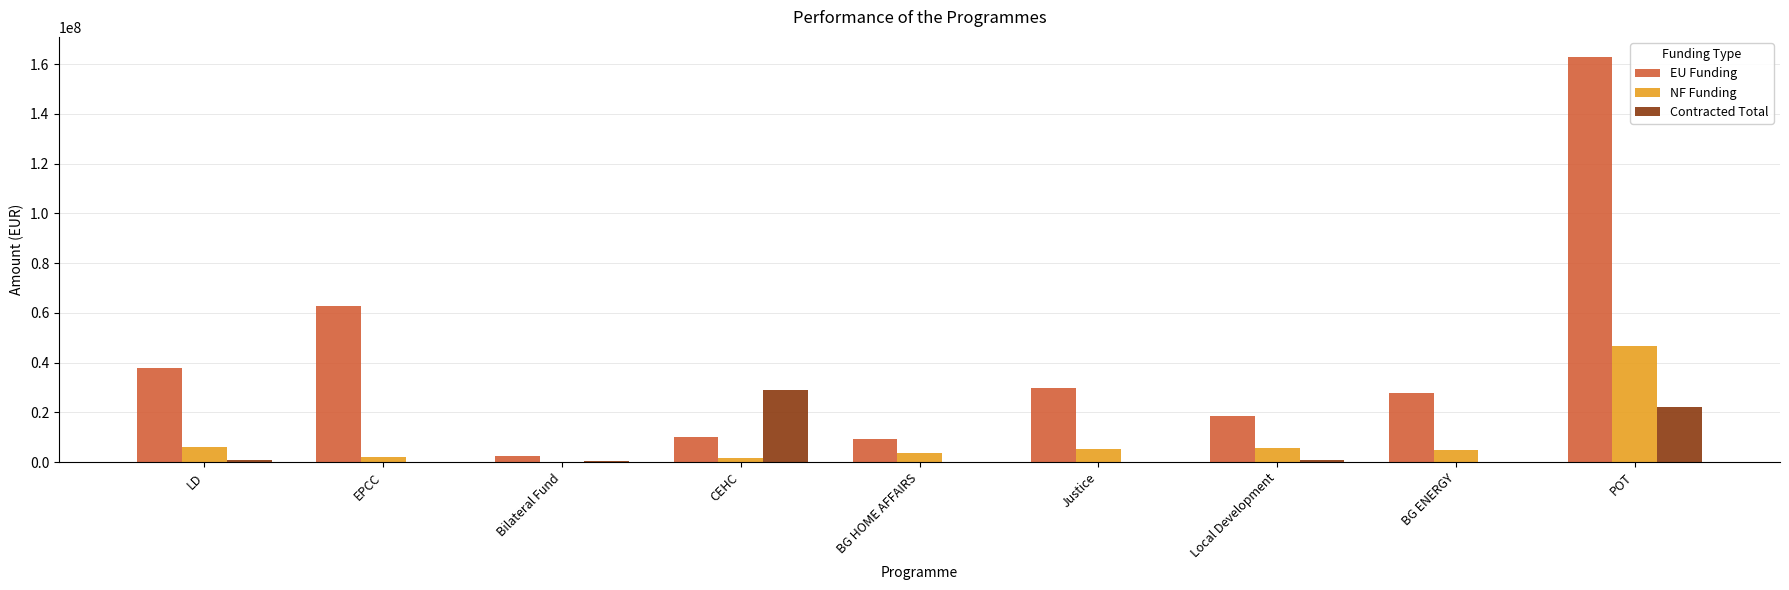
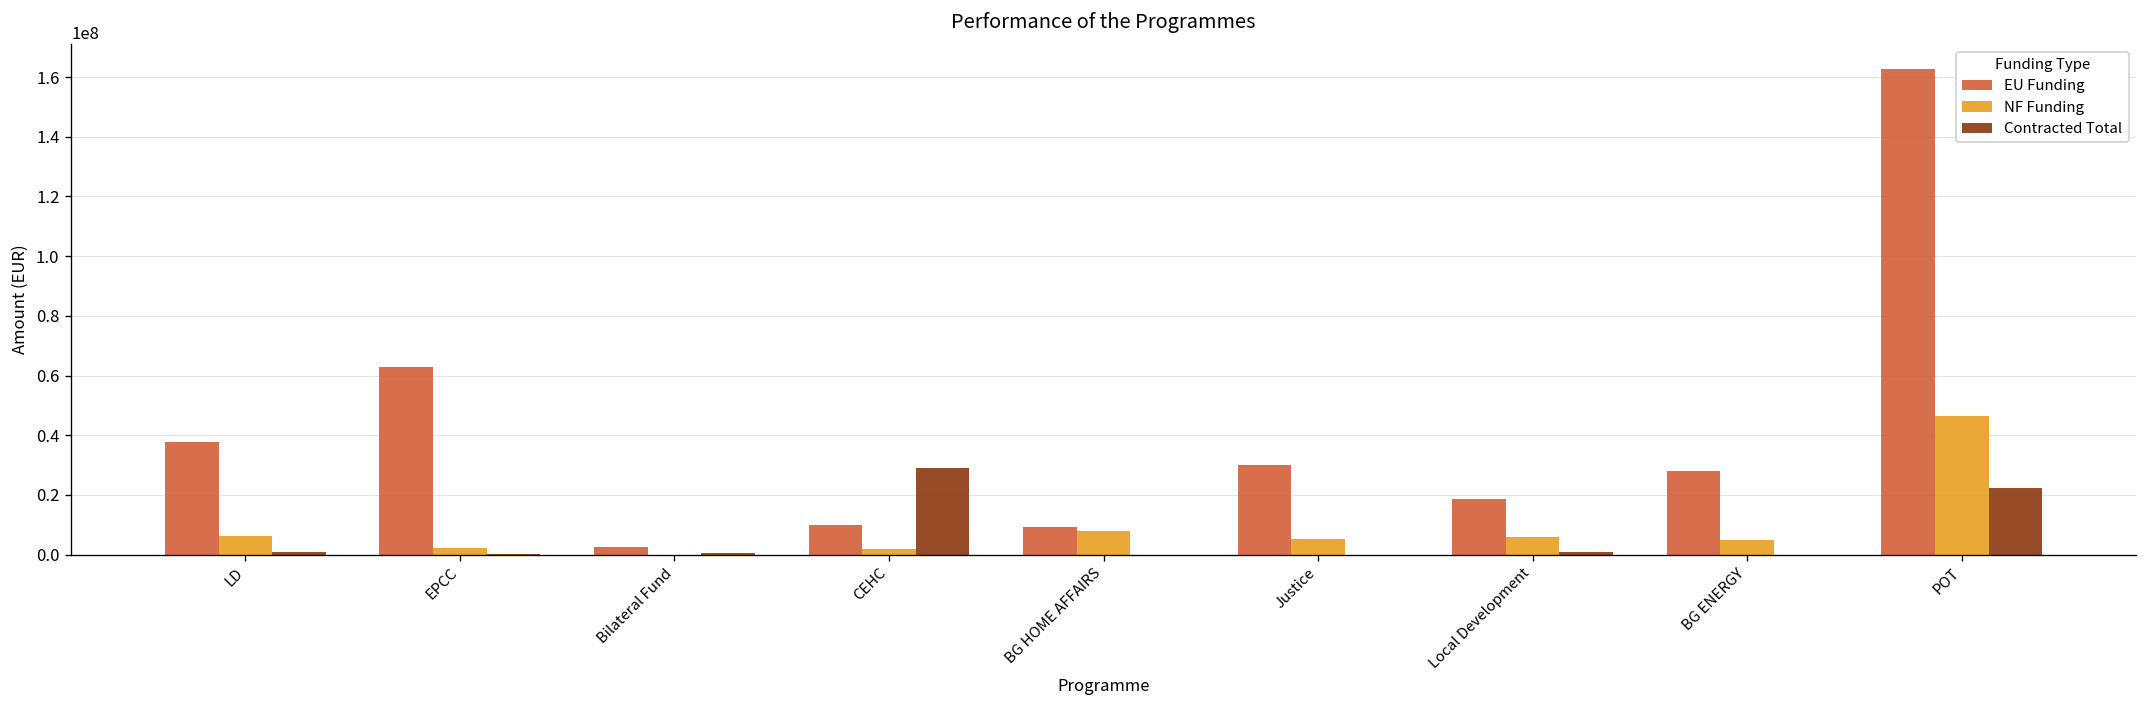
NF Funding, BG HOME AFFAIRS: 4000000 -> 8000000
